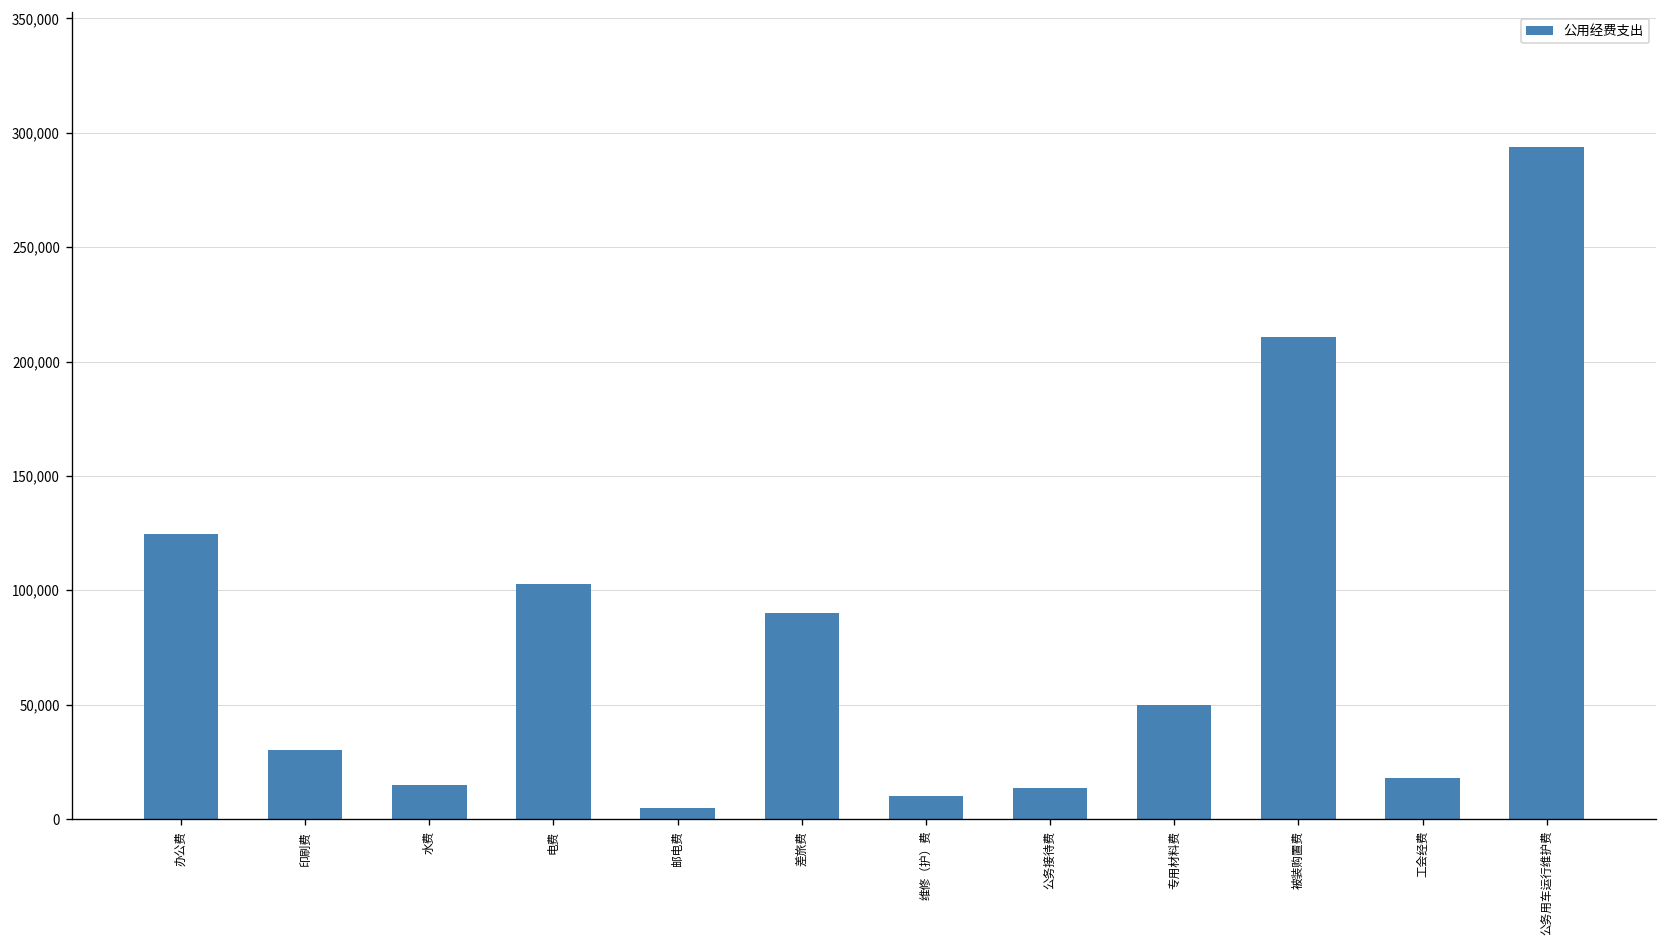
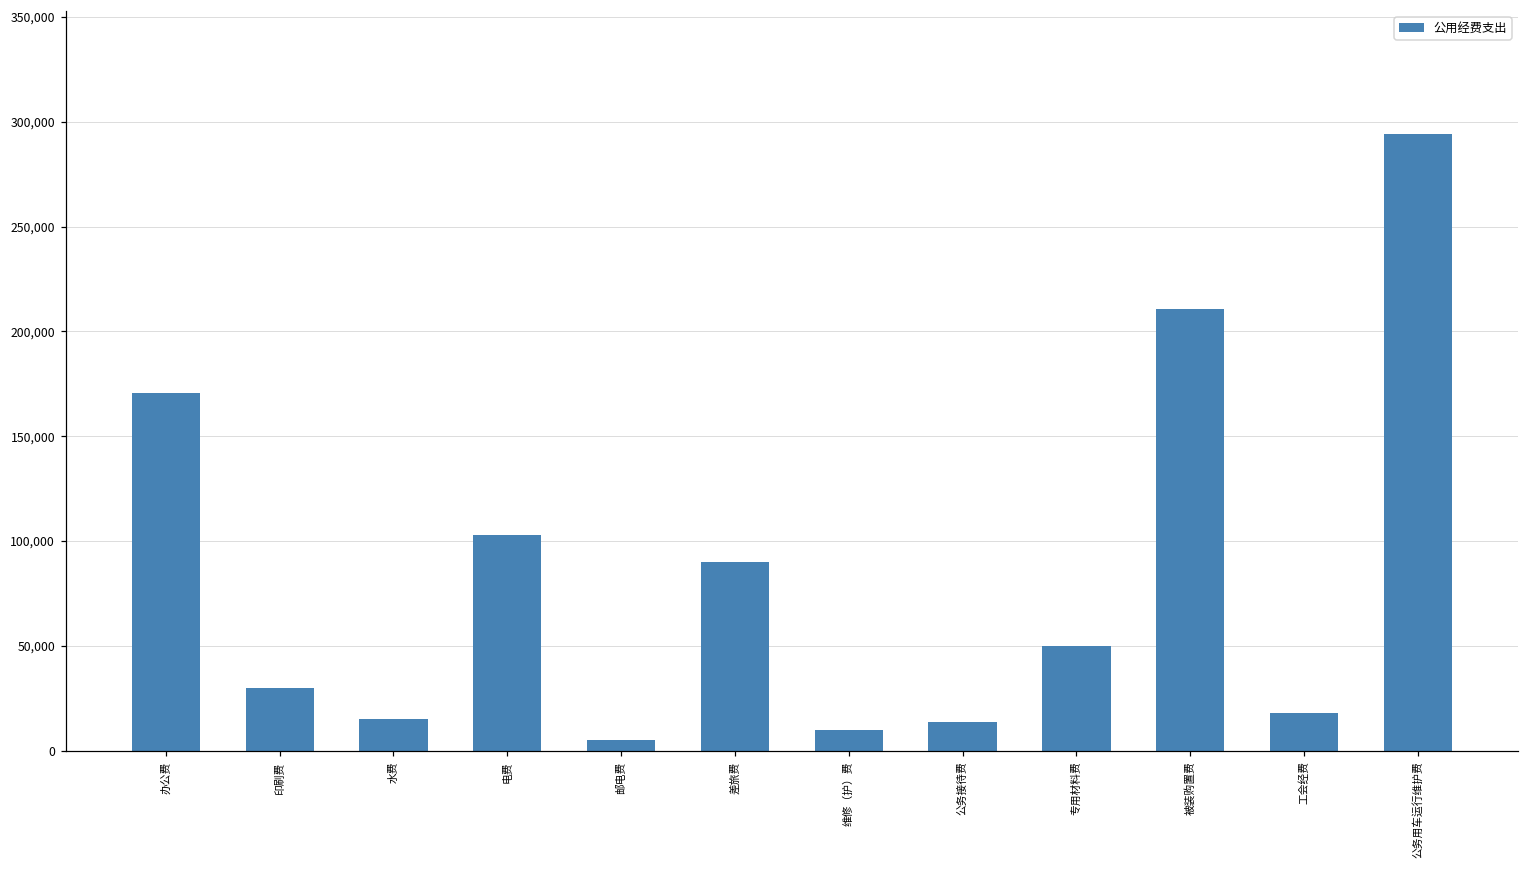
办公费: 125,000 -> 171,000
